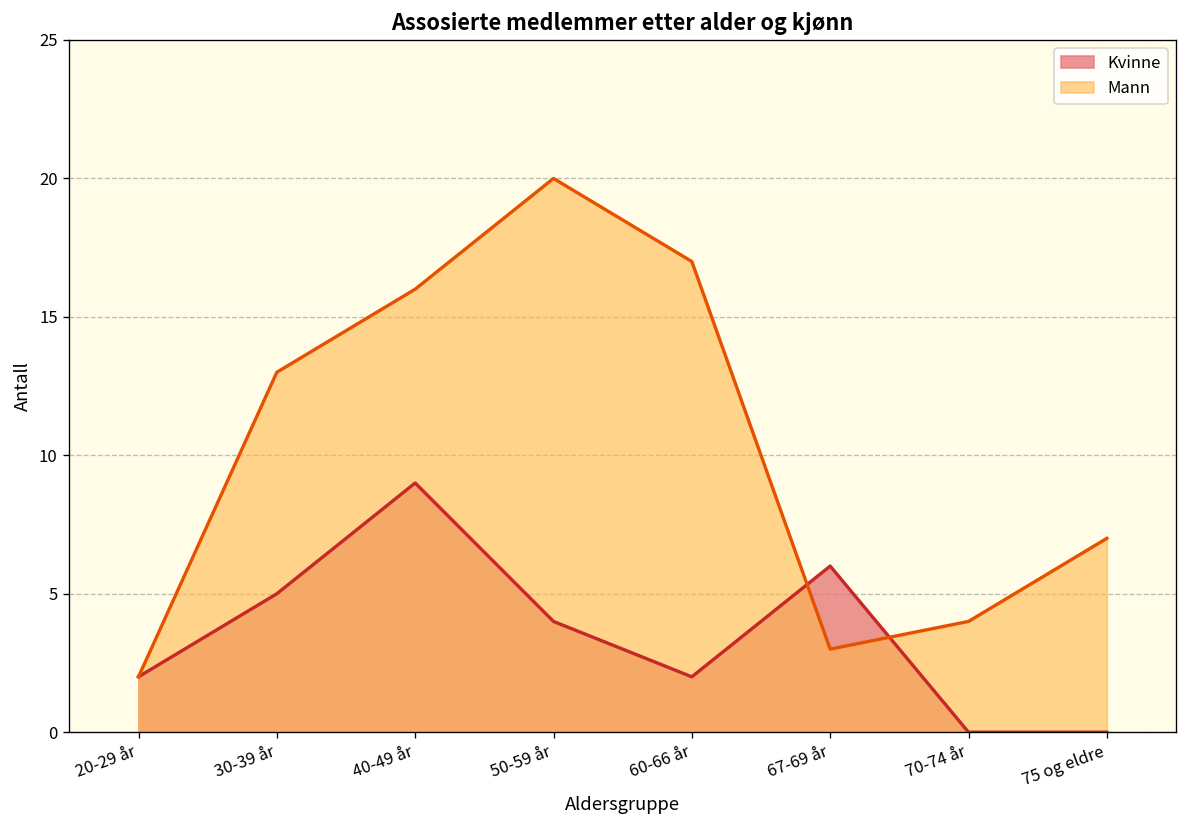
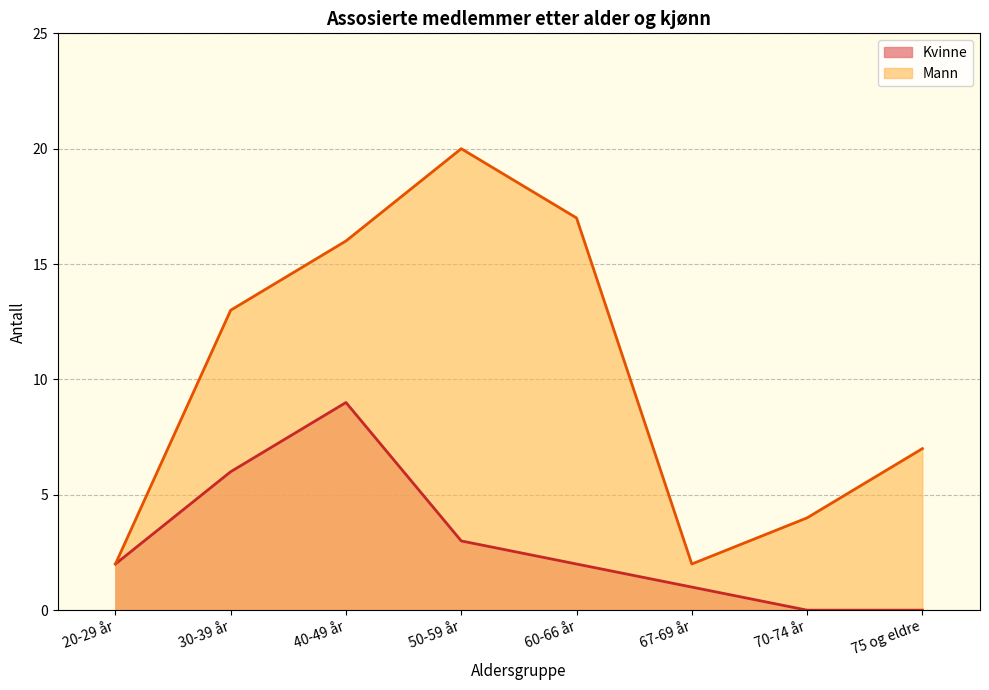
Kvinne, 30-39 år: 5 -> 6
Kvinne, 50-59 år: 4 -> 3
Kvinne, 67-69 år: 6 -> 1
Mann, 67-69 år: 3 -> 2
